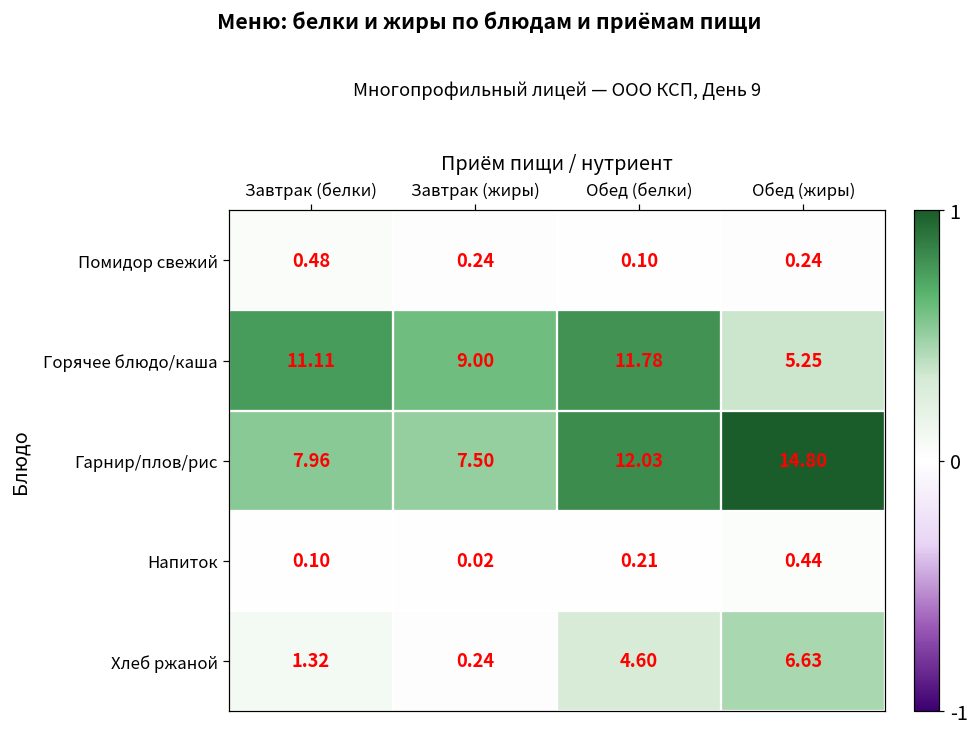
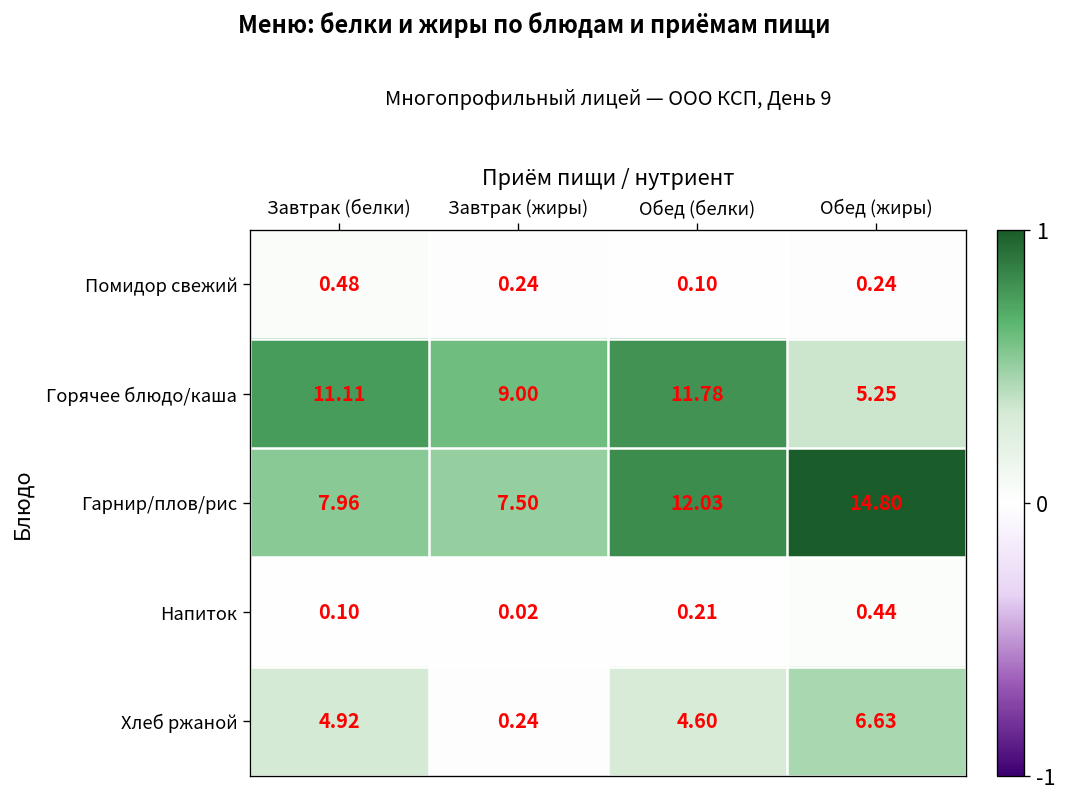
Хлеб ржаной, Завтрак (белки): 1.32 -> 4.92
